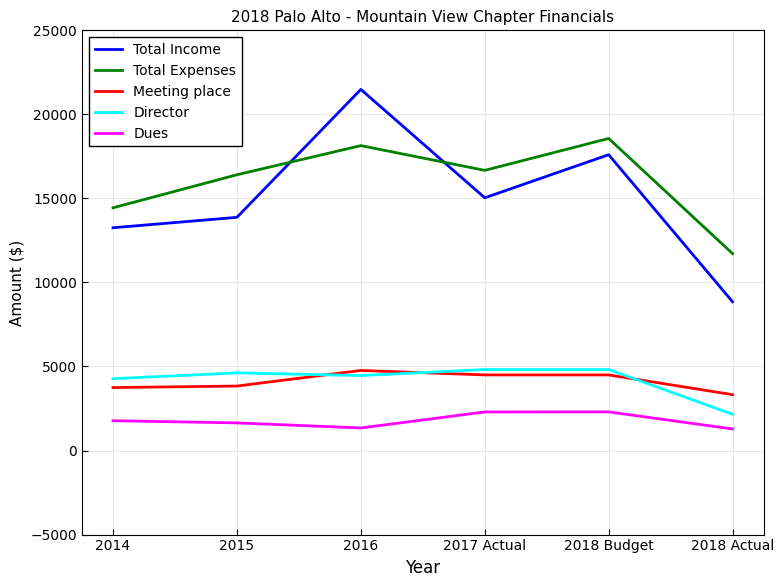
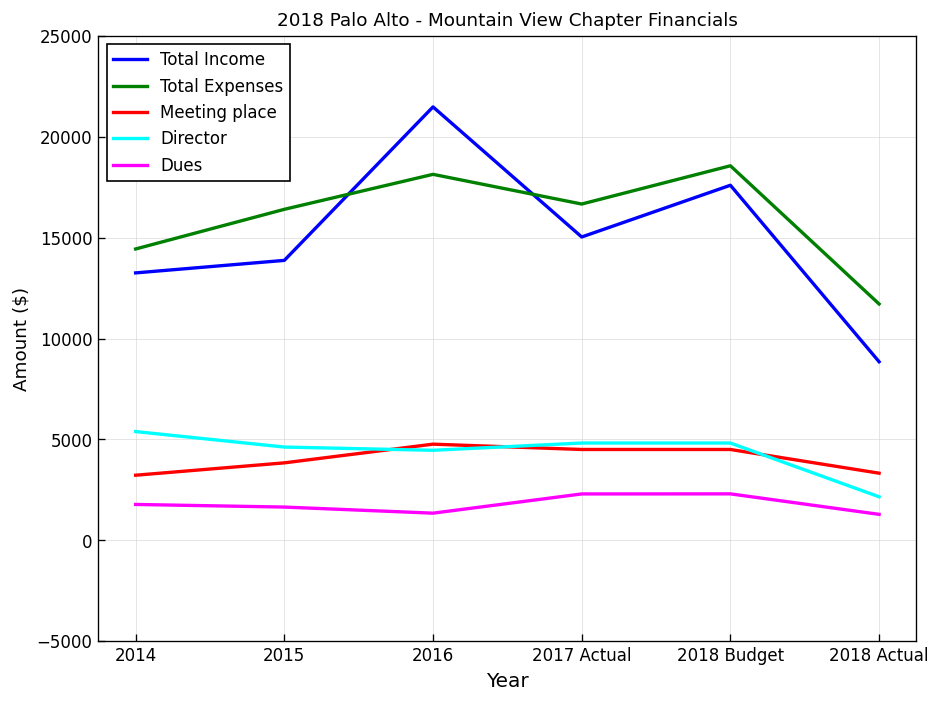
Meeting place, 2014: 3700 -> 3200
Director, 2014: 4300 -> 5400
